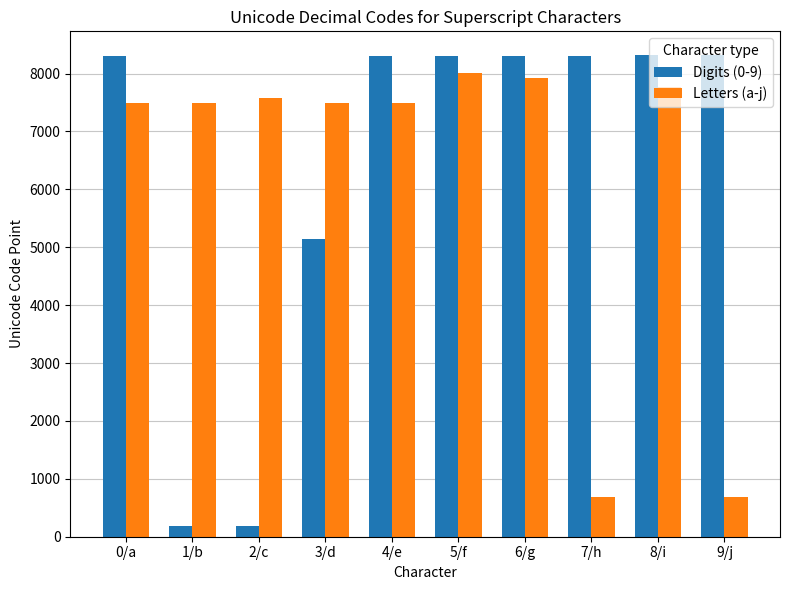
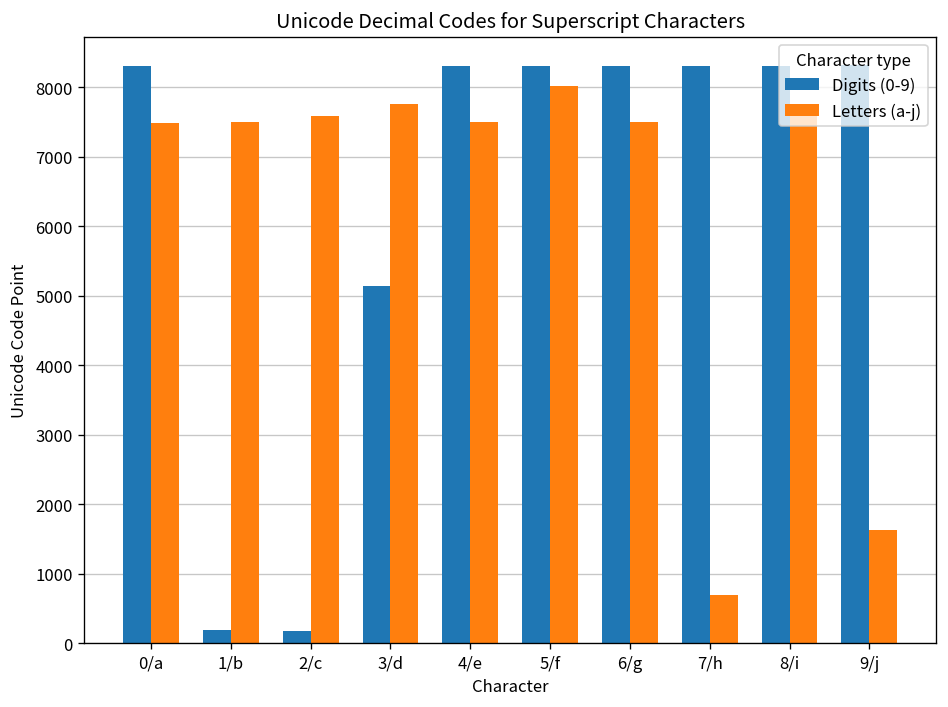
Letters (a-j), 3/d: 7500 -> 7800
Letters (a-j), 6/g: 7900 -> 7500
Letters (a-j), 9/j: 700 -> 1600
